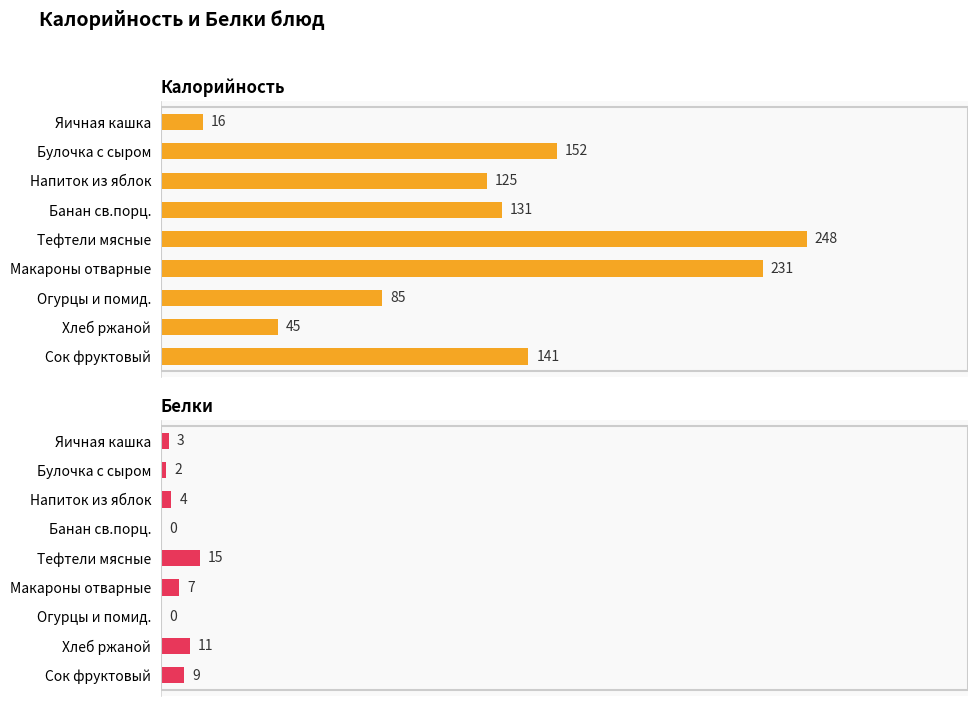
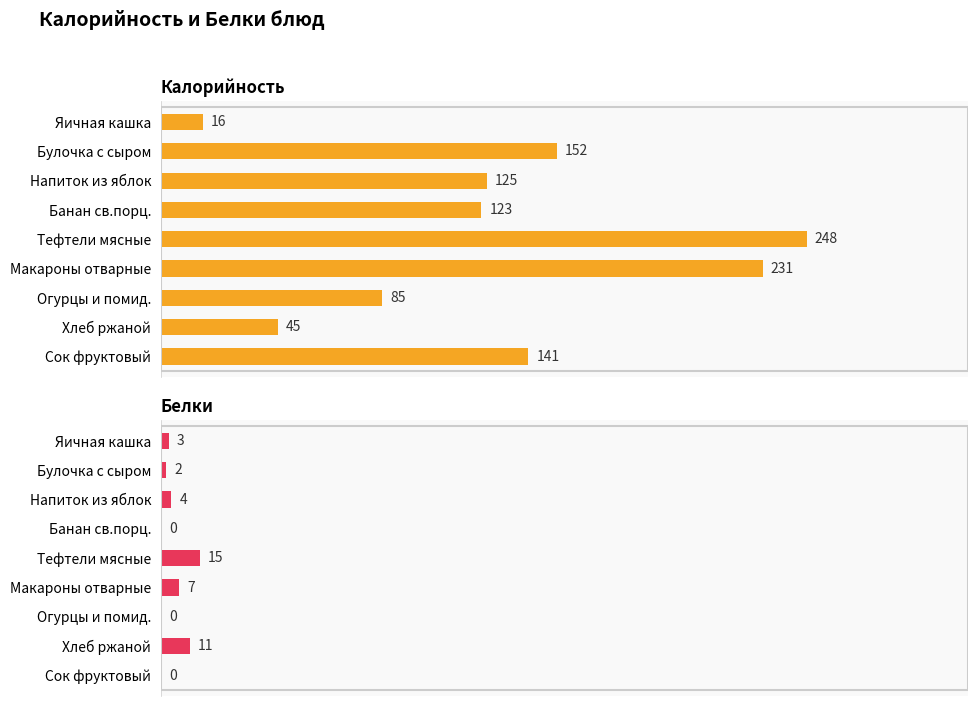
Калорийность, Банан св.порц.: 131 -> 123
Белки, Сок фруктовый: 9 -> 0
